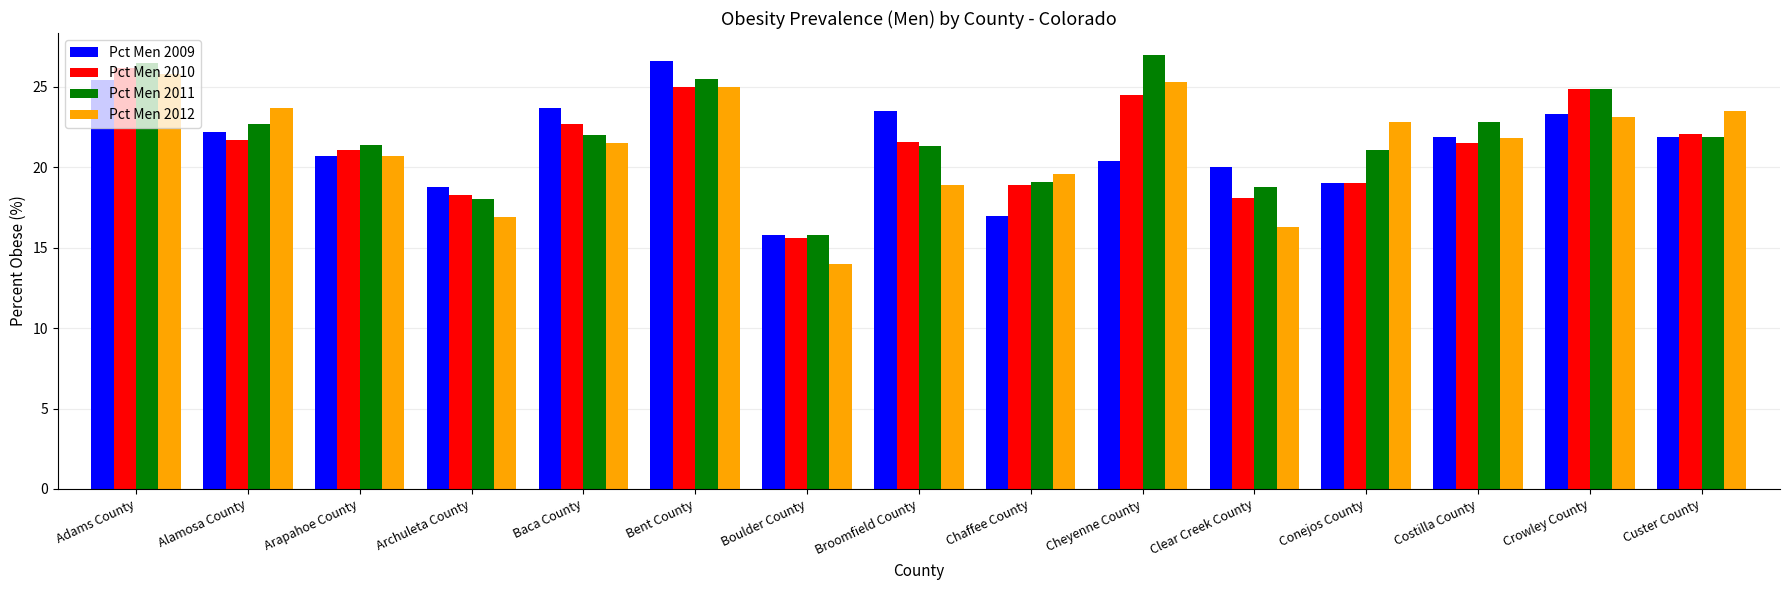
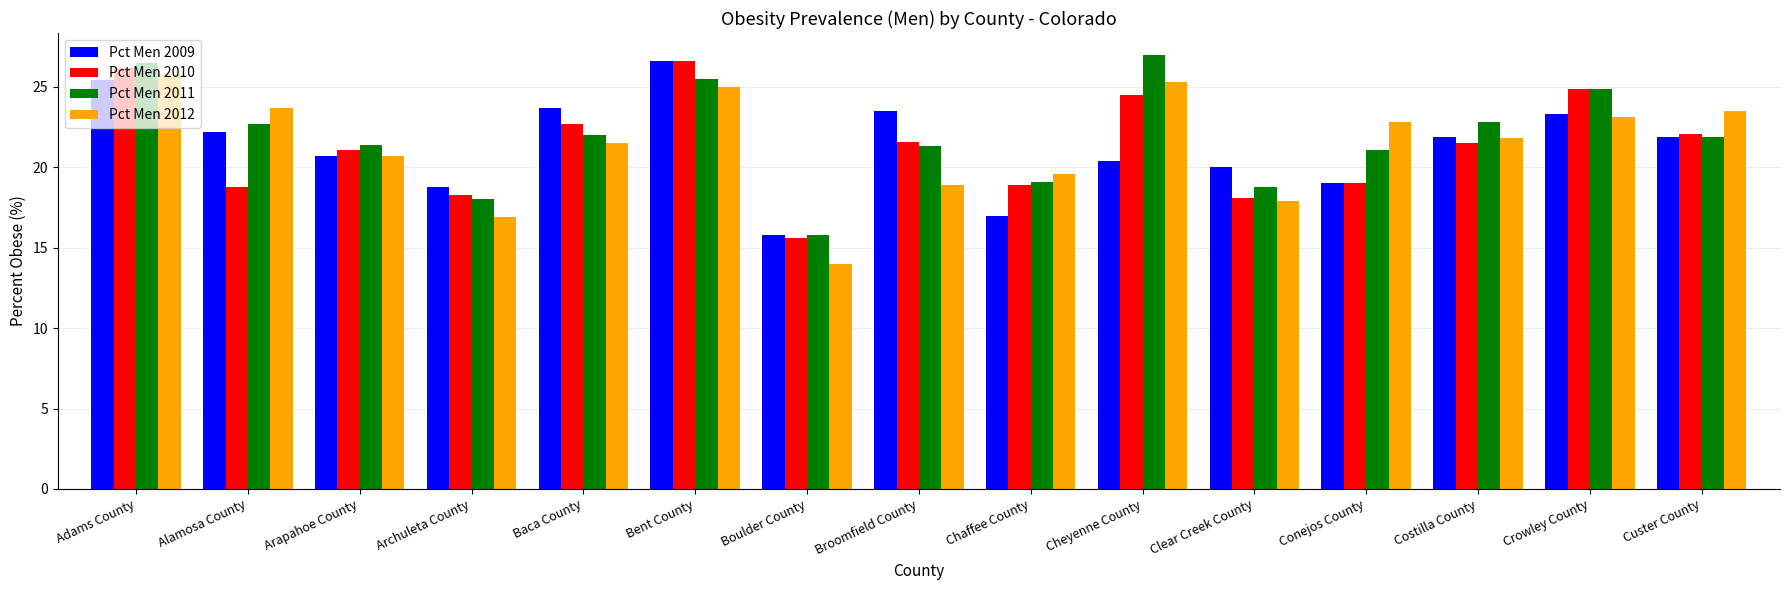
Pct Men 2010, Alamosa County: 21.7 -> 18.8
Pct Men 2010, Bent County: 25.0 -> 26.6
Pct Men 2012, Clear Creek County: 16.3 -> 17.9
